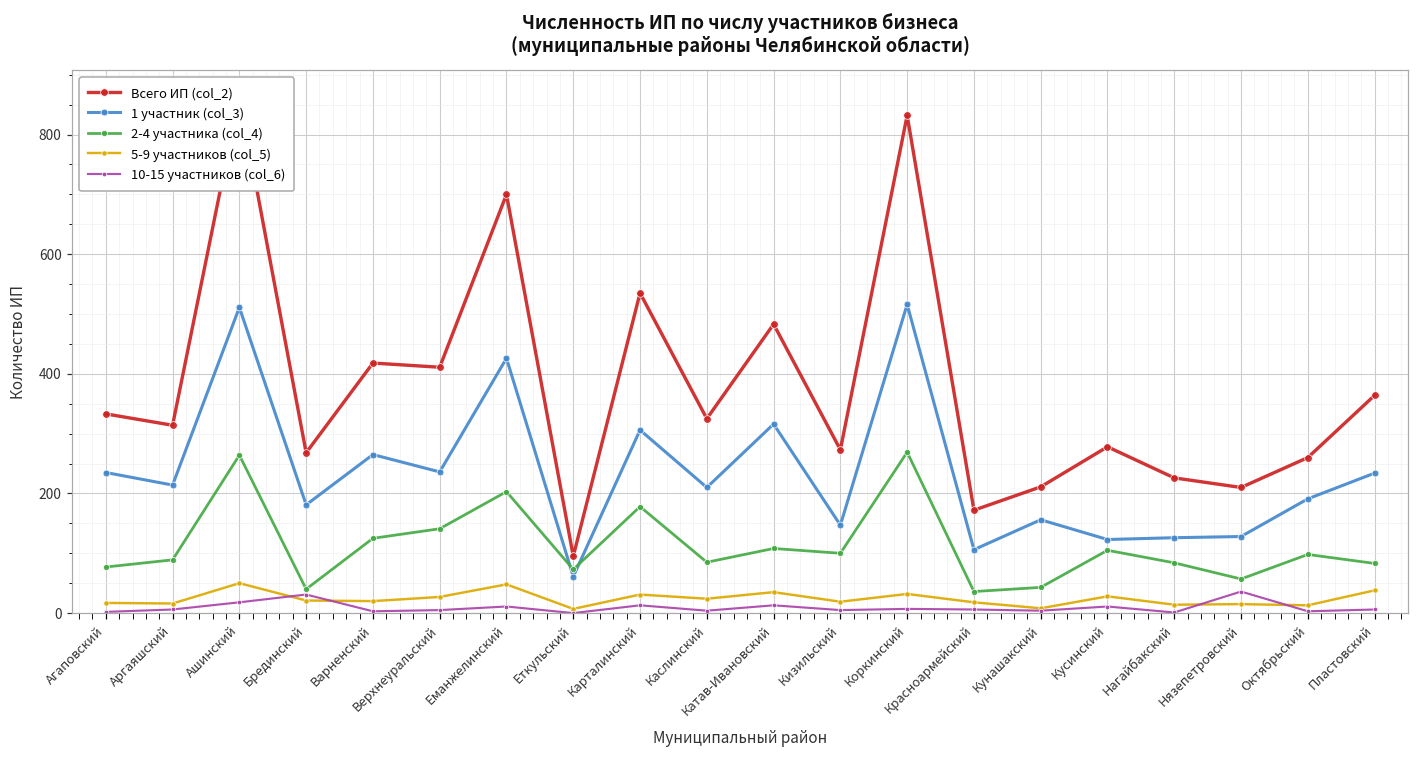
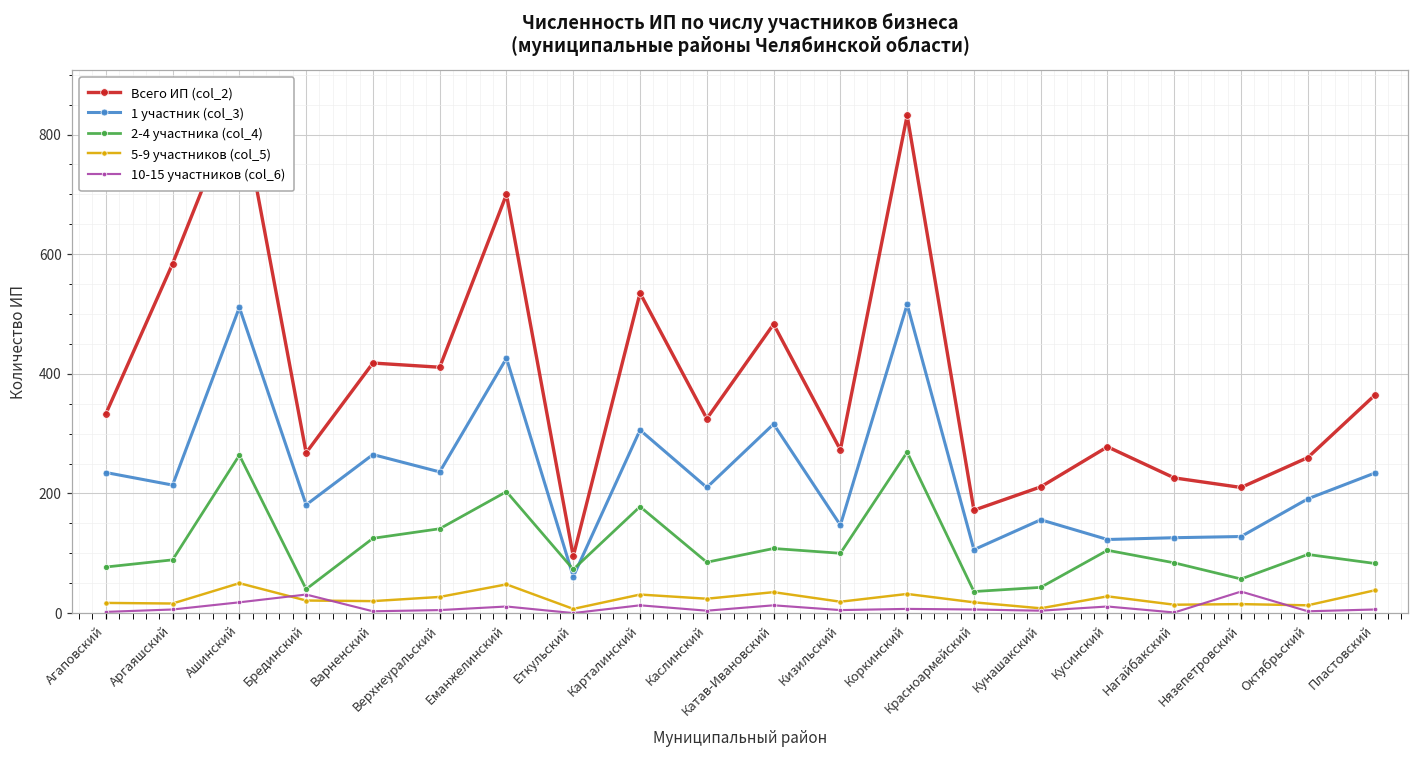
Всего ИП (col_2), Аргаяшский: 310 -> 580
